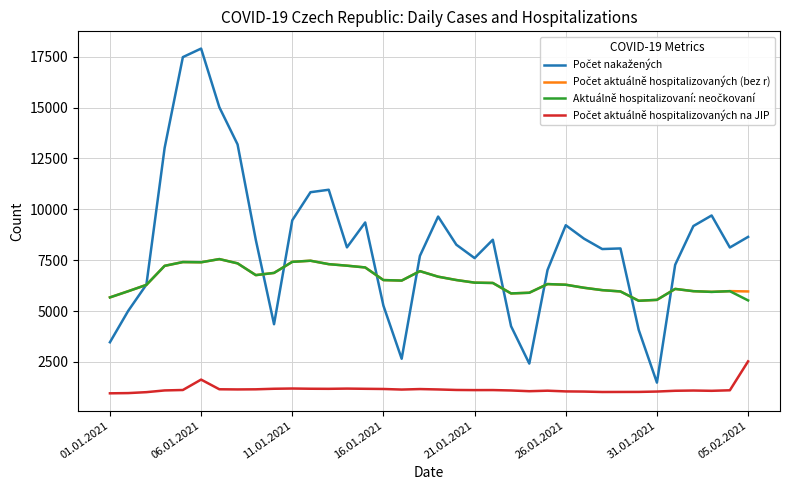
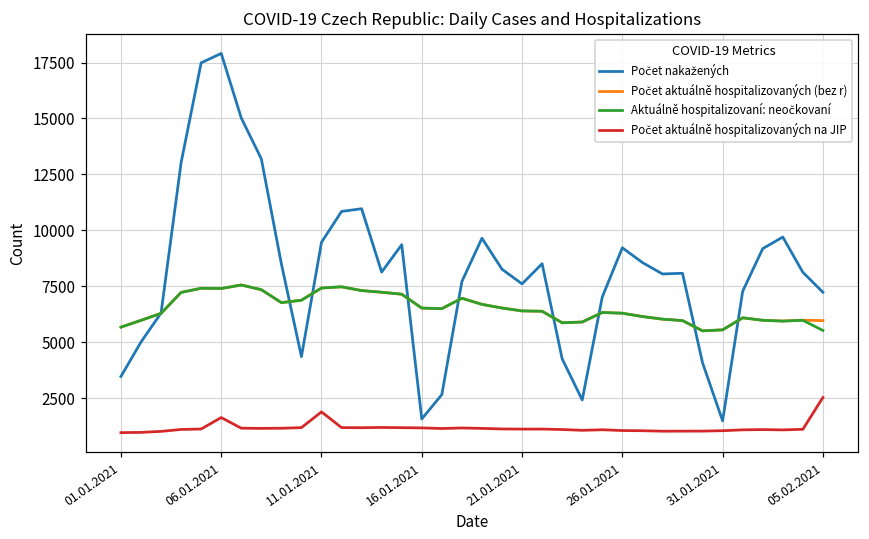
Počet aktuálně hospitalizovaných na JIP, 11.01.2021: 1200 -> 1900
Počet nakažených, 16.01.2021: 5300 -> 1600
Počet nakažených, 05.02.2021: 8600 -> 7200
